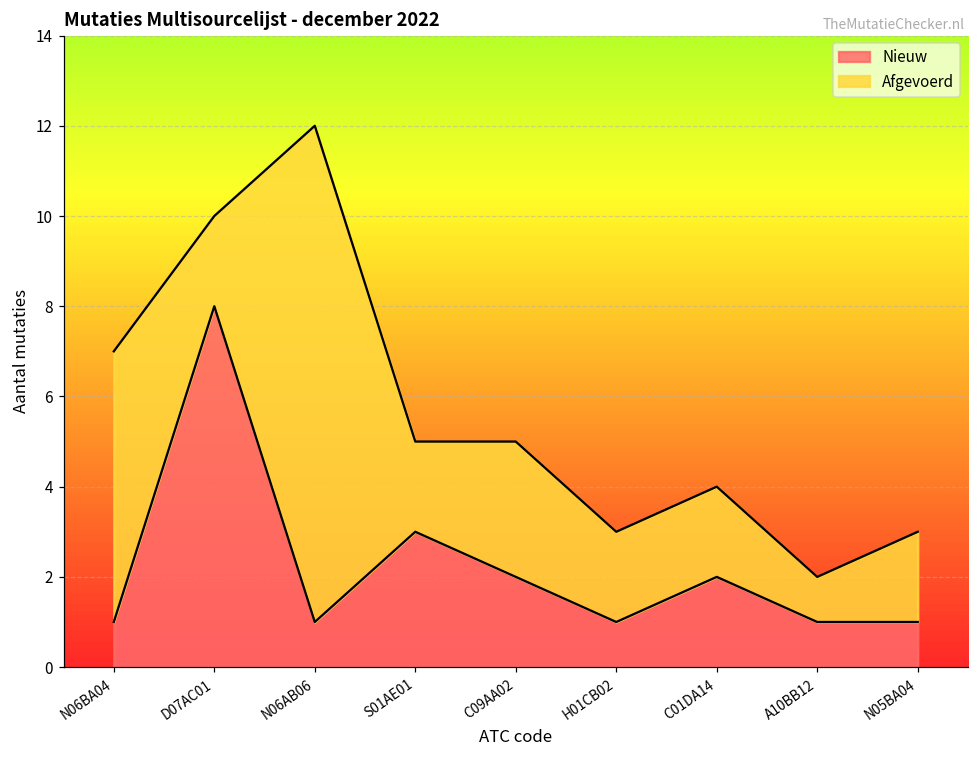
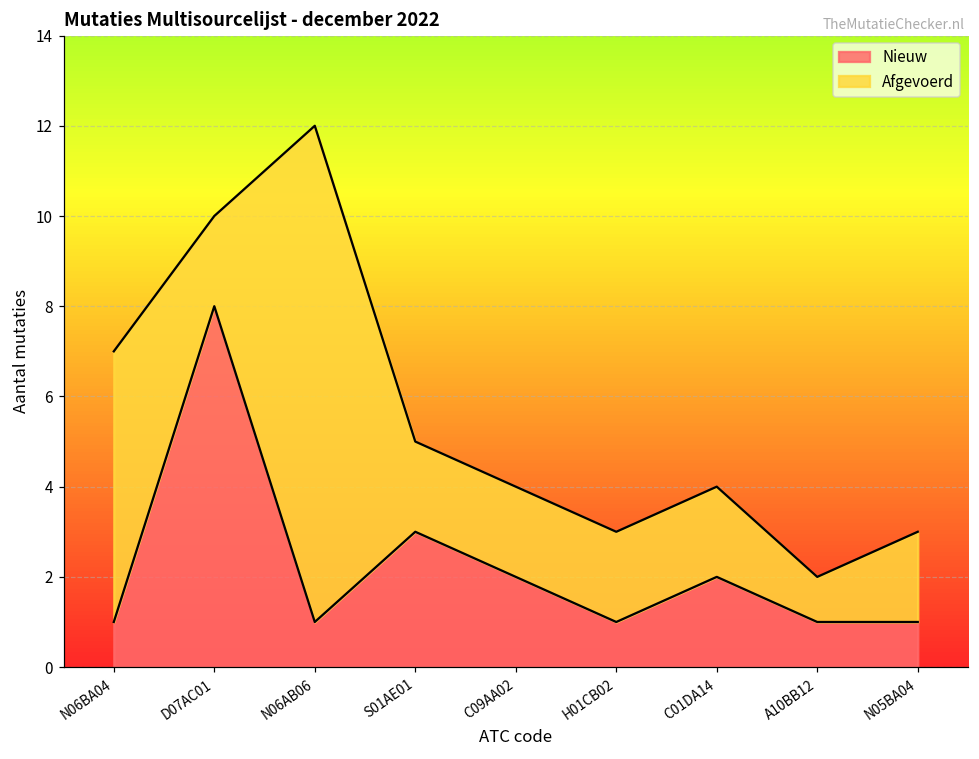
Afgevoerd, C09AA02: 3 -> 2
